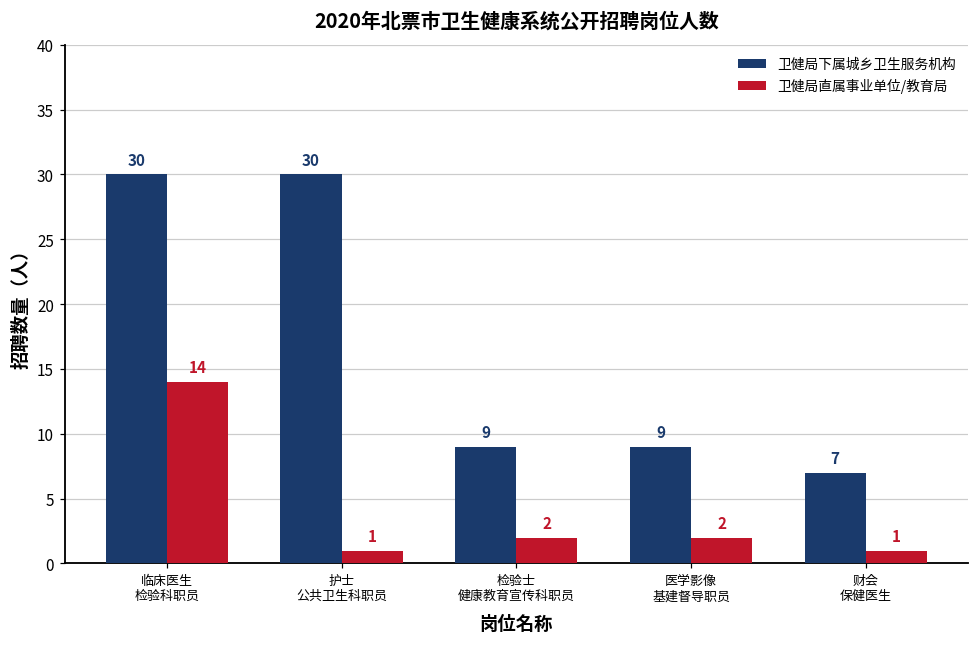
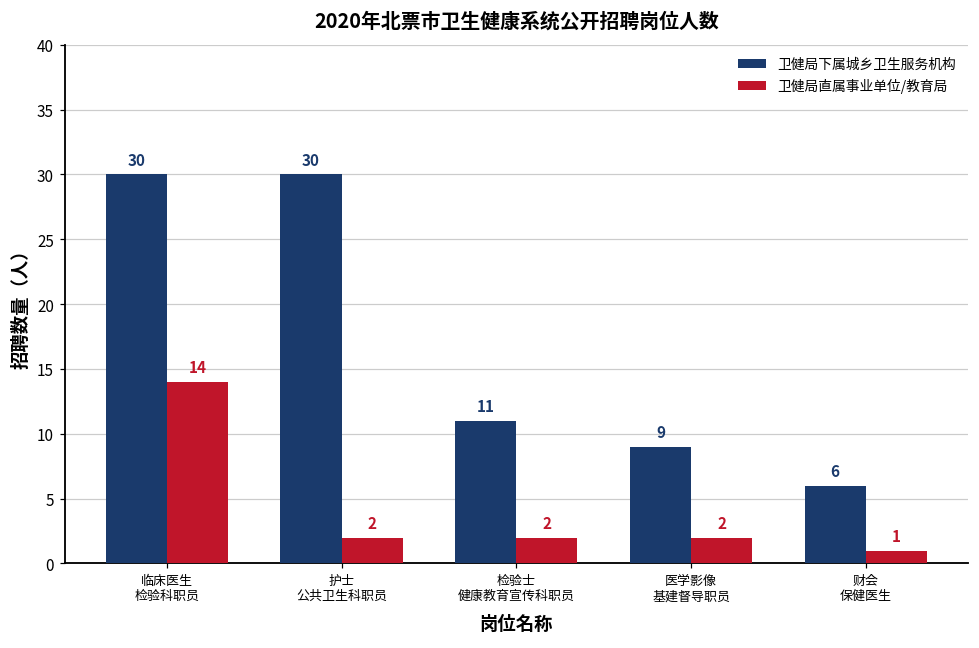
卫健局直属事业单位/教育局, 护士 公共卫生科职员: 1 -> 2
卫健局下属城乡卫生服务机构, 检验士 健康教育宣传科职员: 9 -> 11
卫健局下属城乡卫生服务机构, 财会 保健医生: 7 -> 6
